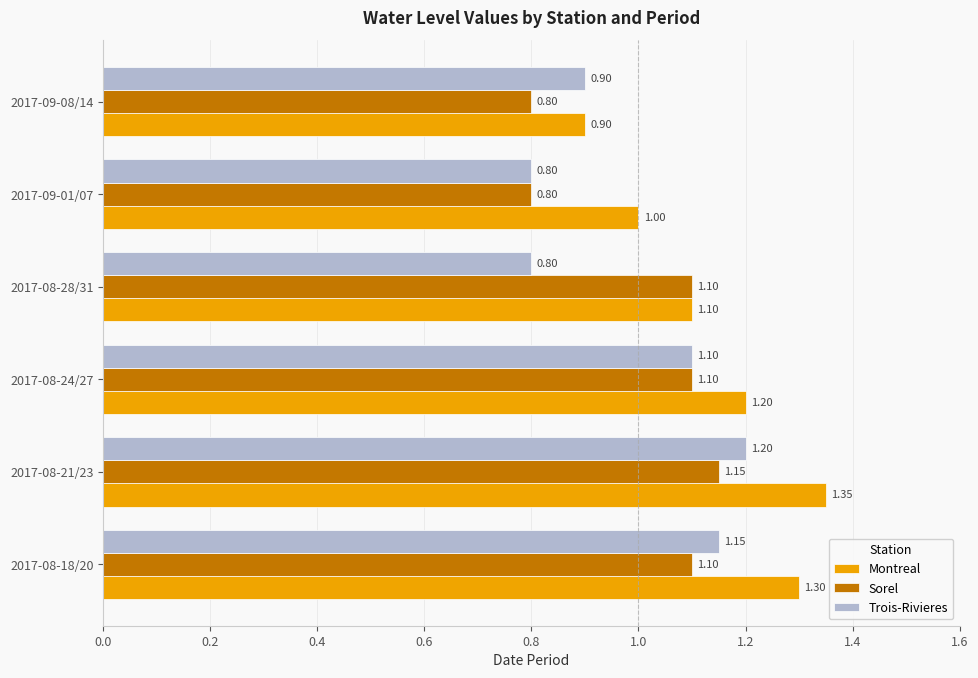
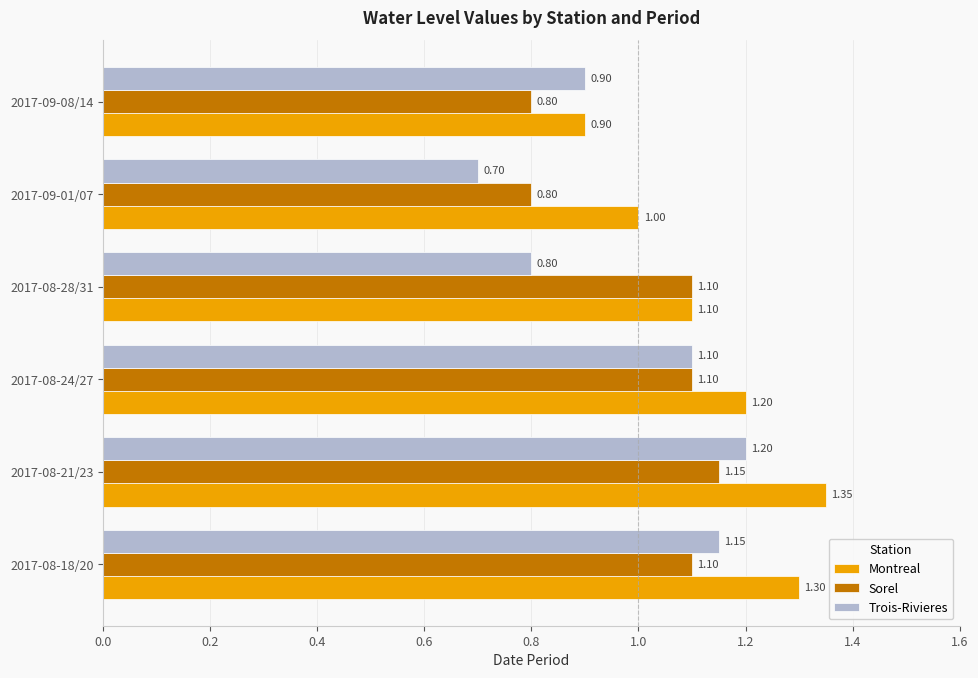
Trois-Rivieres, 2017-09-01/07: 0.80 -> 0.70
